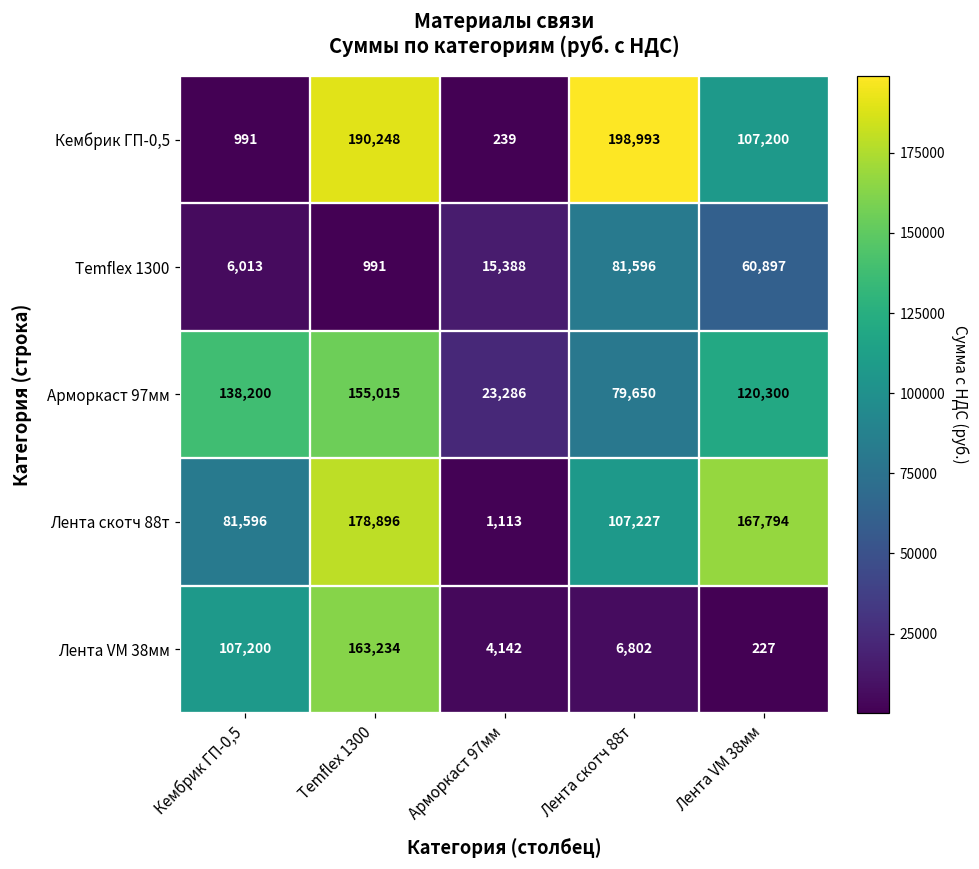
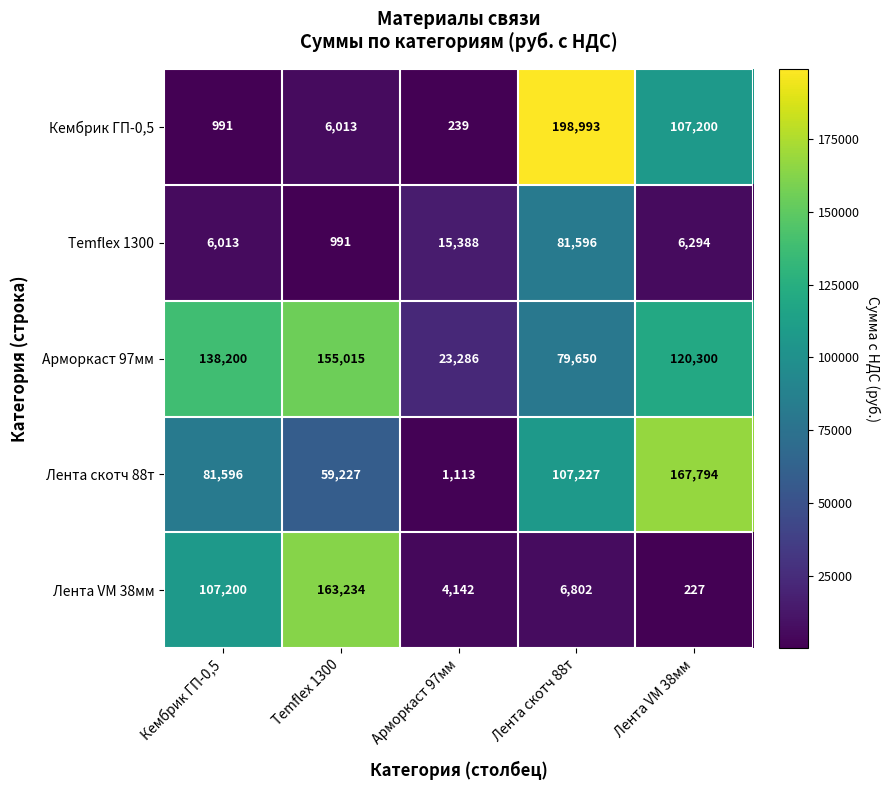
Кембрик ГП-0,5, Temflex 1300: 190,248 -> 6,013
Temflex 1300, Лента VM 38мм: 60,897 -> 6,294
Лента скотч 88т, Temflex 1300: 178,896 -> 59,227
